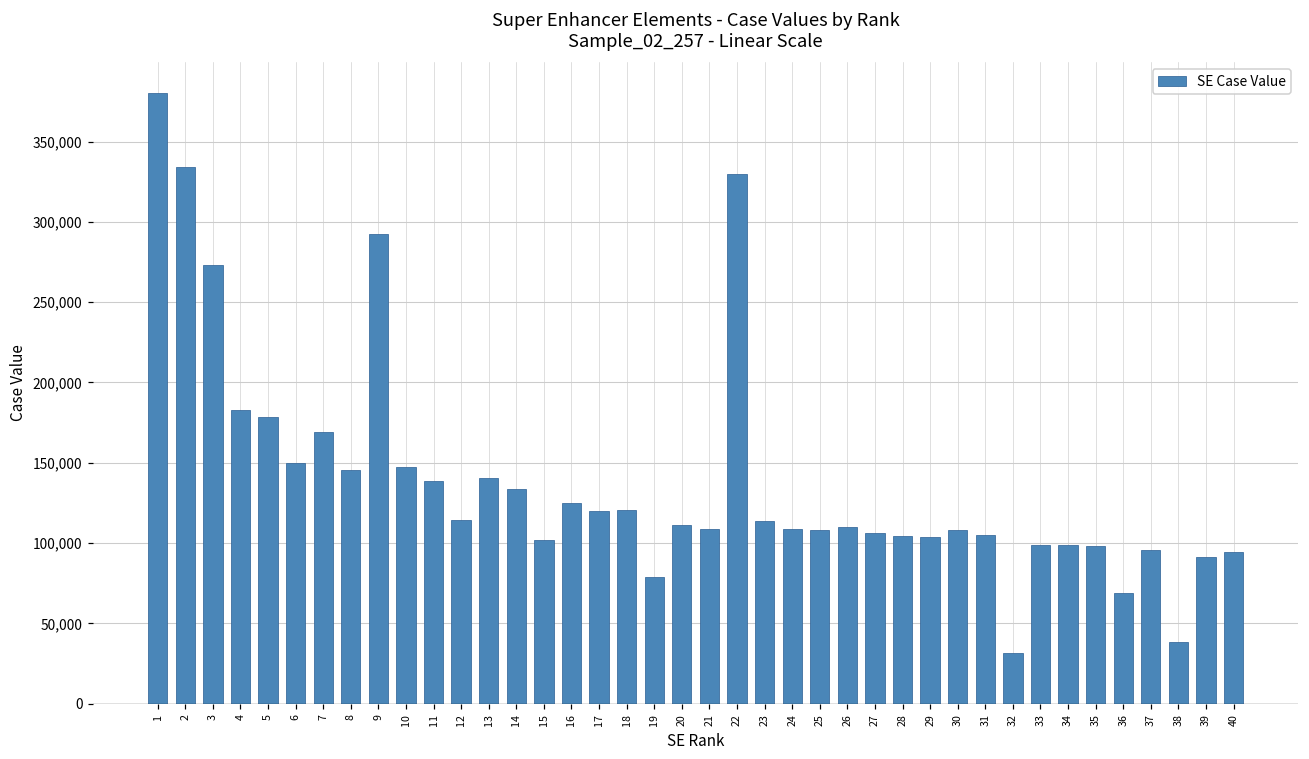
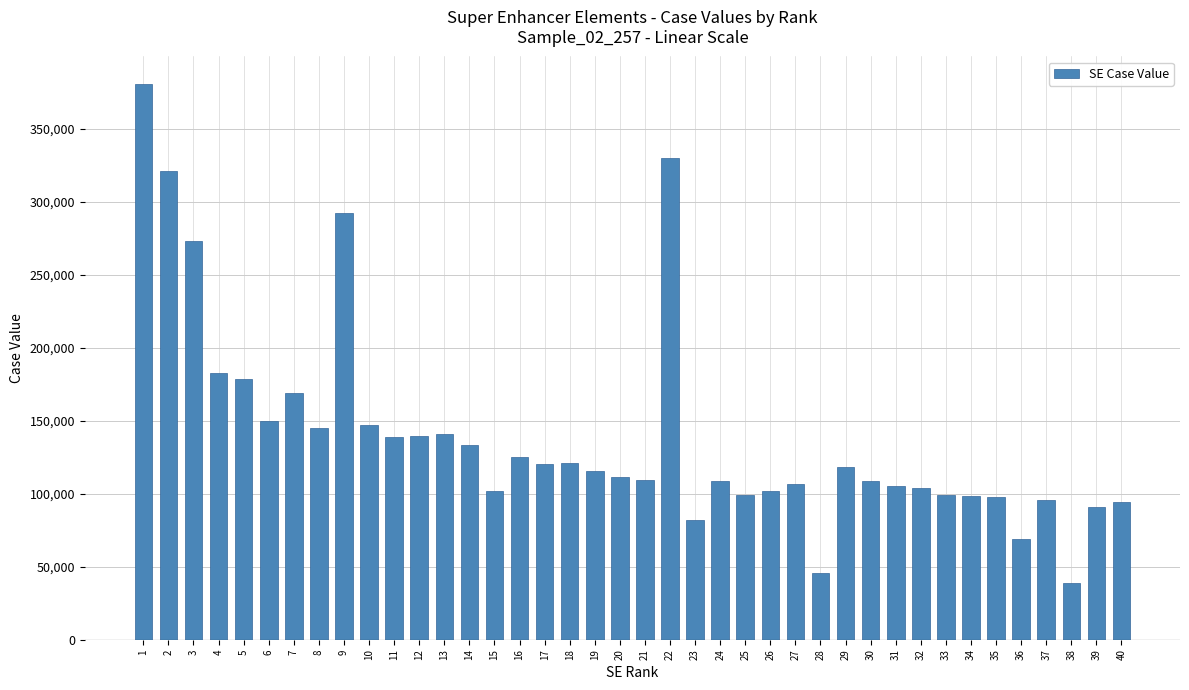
2: 334,000 -> 321,000
12: 114,000 -> 139,000
19: 79,000 -> 115,000
23: 114,000 -> 82,000
25: 108,000 -> 99,000
26: 110,000 -> 102,000
28: 104,000 -> 46,000
29: 104,000 -> 118,000
32: 32,000 -> 104,000
